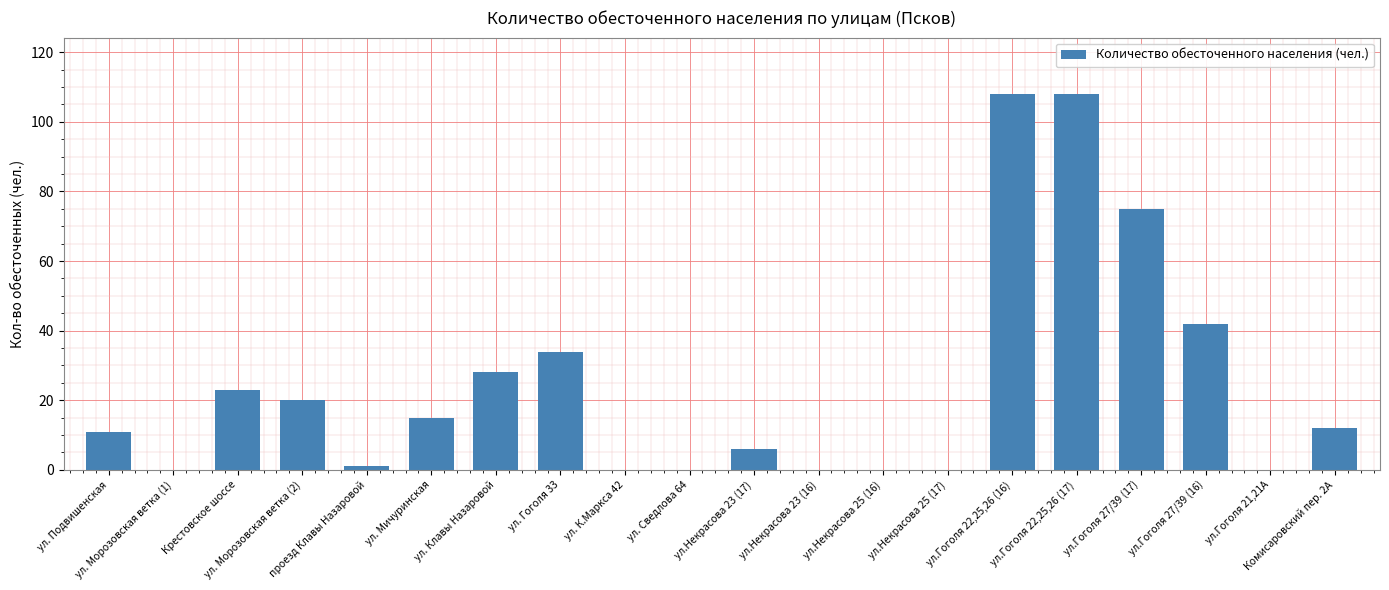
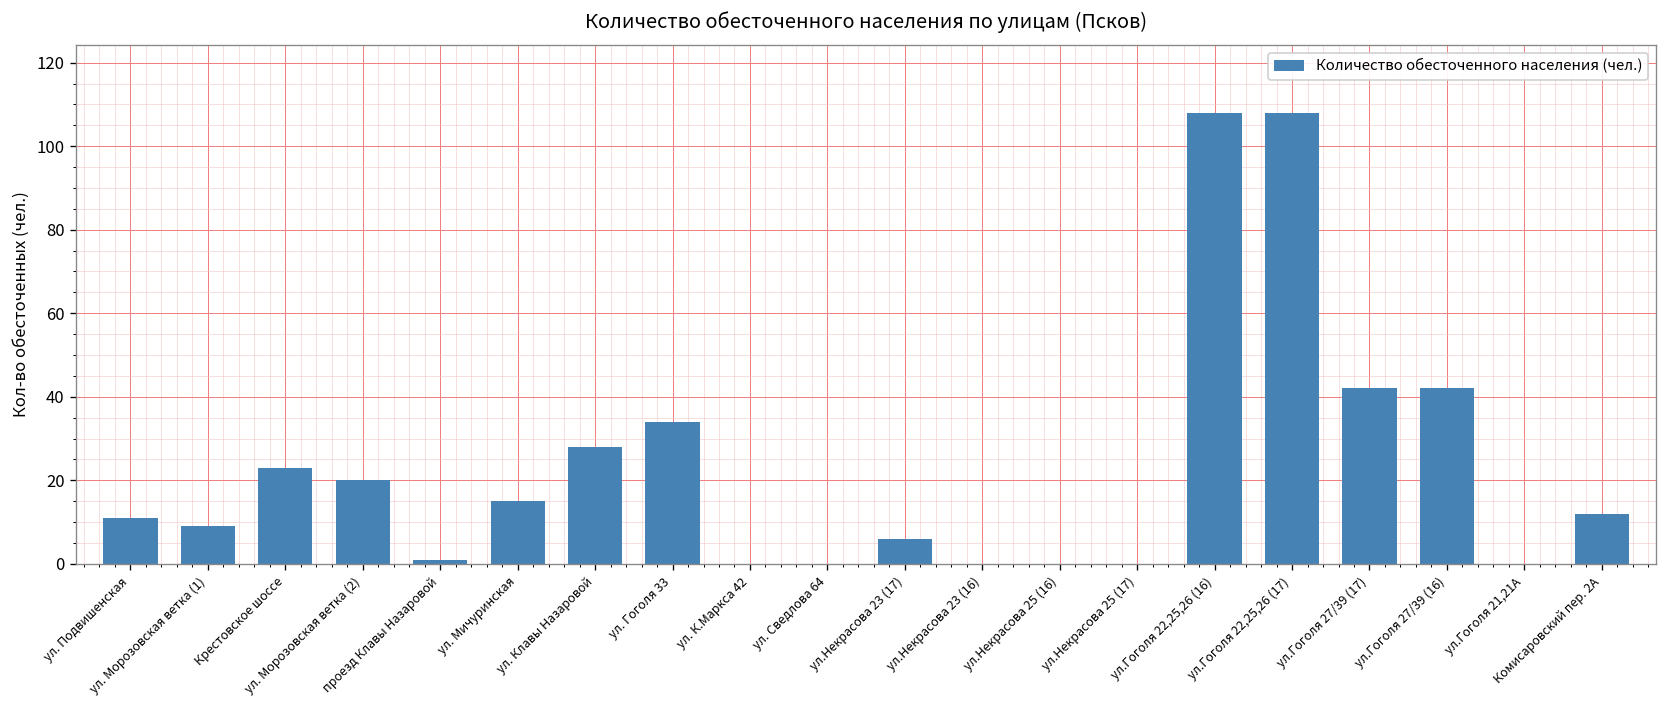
ул. Морозовская ветка (1): 0 -> 9
ул.Гоголя 27/39 (17): 75 -> 42
